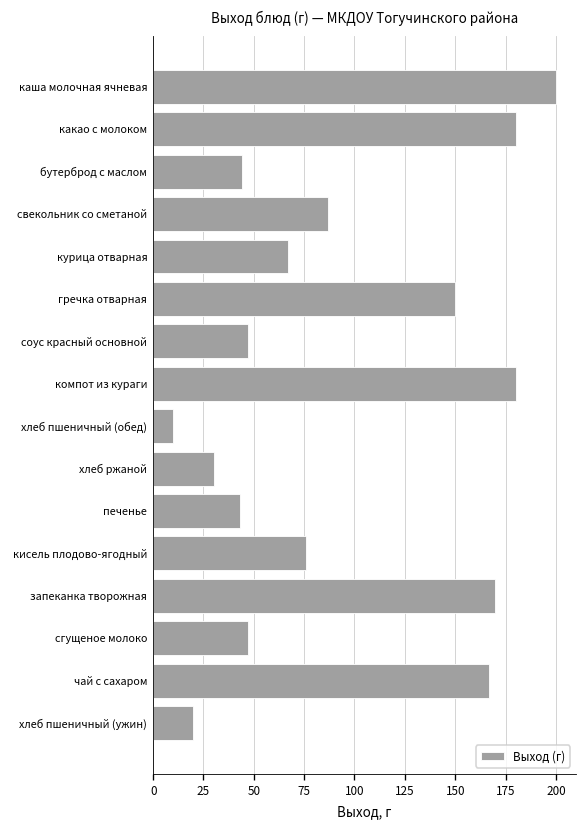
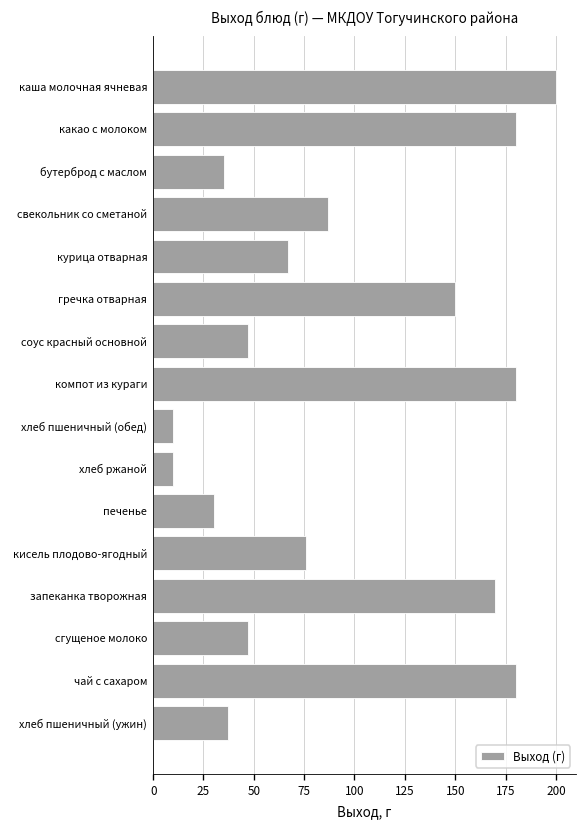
бутерброд с маслом: 44 -> 35
хлеб ржаной: 30 -> 10
печенье: 43 -> 30
чай с сахаром: 167 -> 180
хлеб пшеничный (ужин): 20 -> 37
